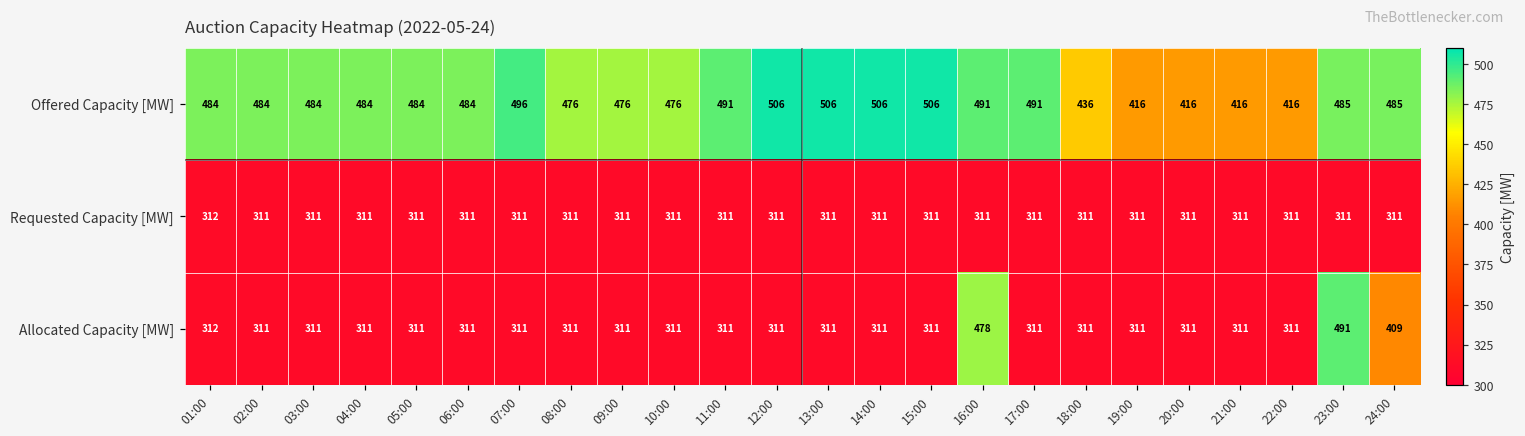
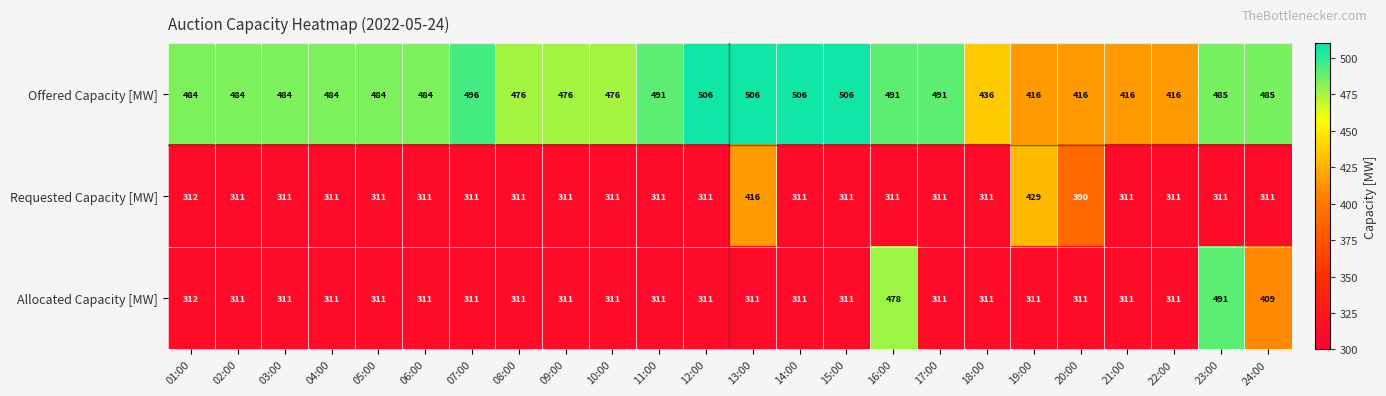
Requested Capacity [MW], 13:00: 311 -> 416
Requested Capacity [MW], 19:00: 311 -> 429
Requested Capacity [MW], 20:00: 311 -> 390
